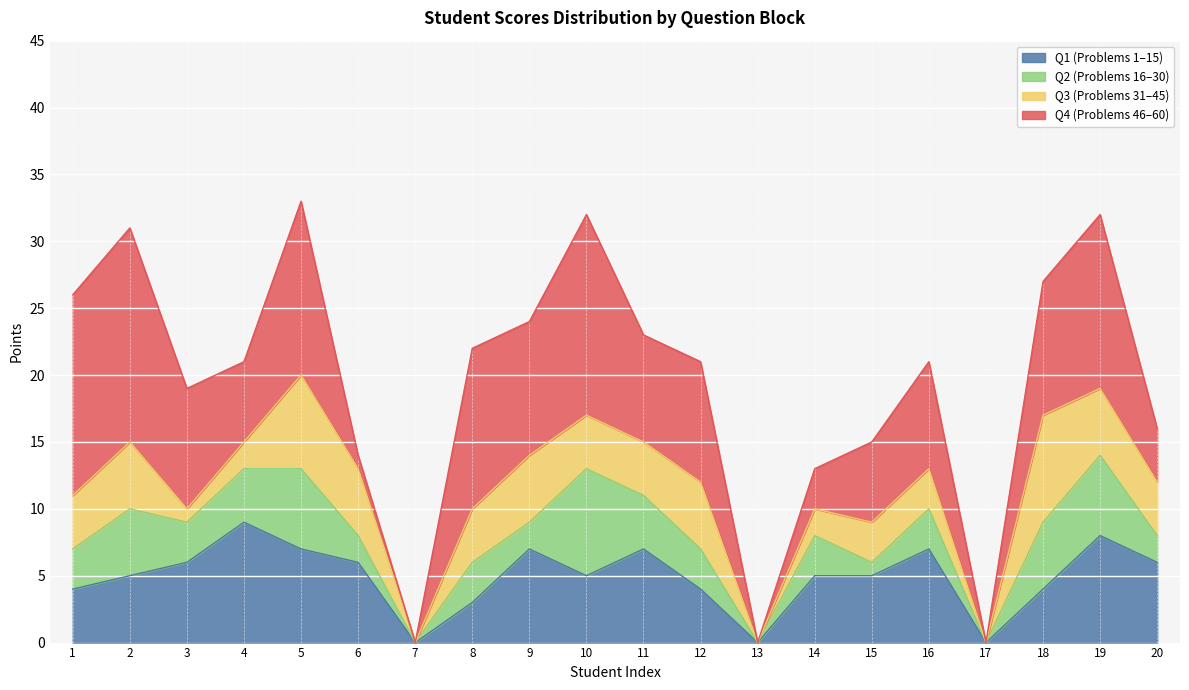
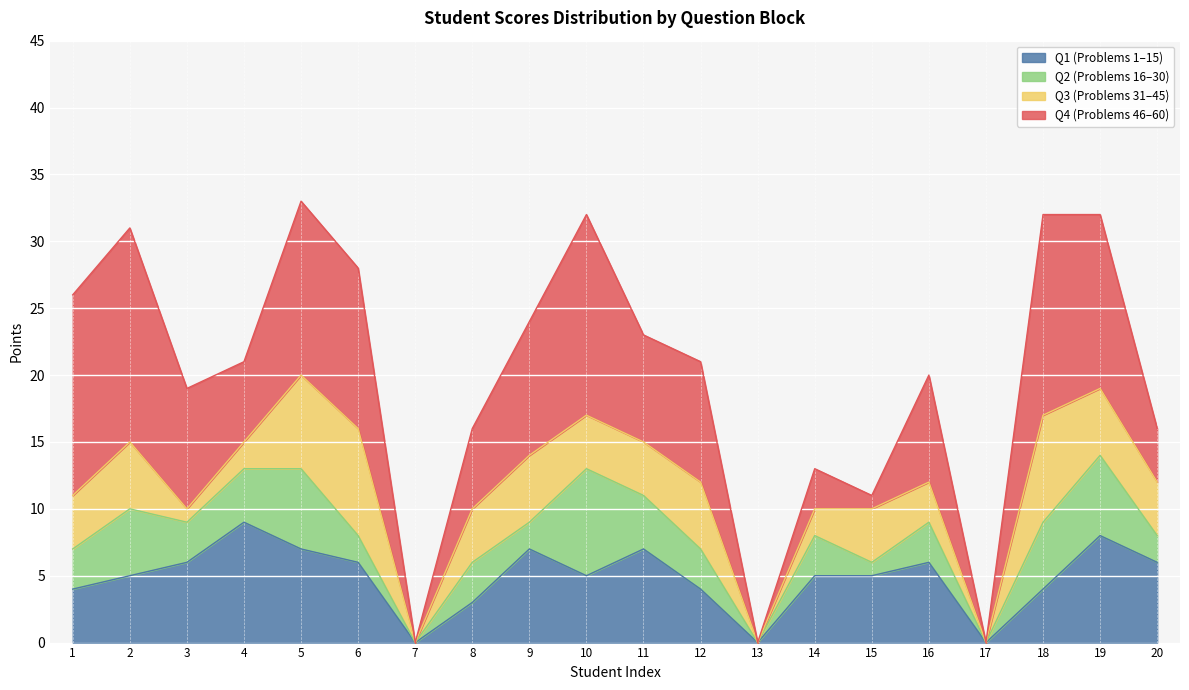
Q3 (Problems 31–45), 6: 5 -> 8
Q4 (Problems 46–60), 6: 1 -> 12
Q4 (Problems 46–60), 8: 12 -> 6
Q3 (Problems 31–45), 15: 3 -> 4
Q4 (Problems 46–60), 15: 6 -> 1
Q1 (Problems 1–15), 16: 7 -> 6
Q4 (Problems 46–60), 18: 10 -> 15
